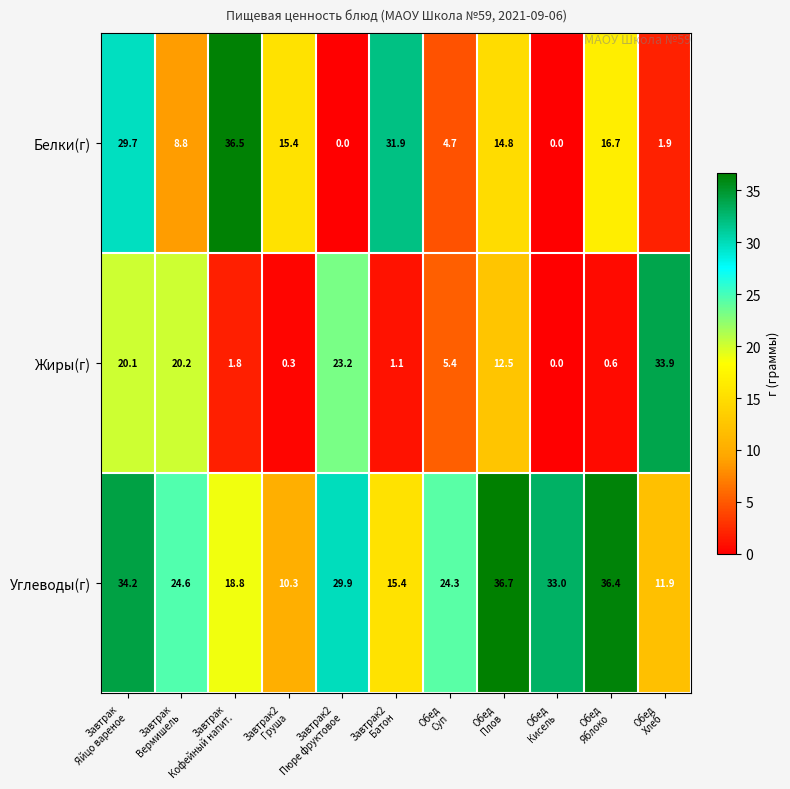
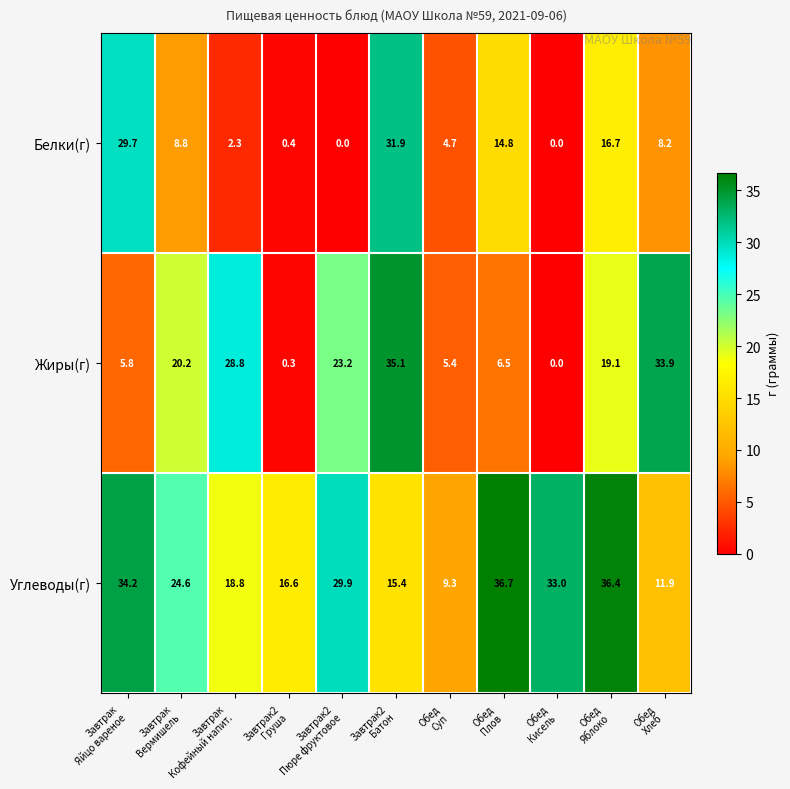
Белки(г), Завтрак Кофейный напит.: 36.5 -> 2.3
Белки(г), Завтрак2 Груша: 15.4 -> 0.4
Белки(г), Обед Хлеб: 1.9 -> 8.2
Жиры(г), Завтрак Яйцо вареное: 20.1 -> 5.8
Жиры(г), Завтрак Кофейный напит.: 1.8 -> 28.8
Жиры(г), Завтрак2 Батон: 1.1 -> 35.1
Жиры(г), Обед Плов: 12.5 -> 6.5
Жиры(г), Обед Яблоко: 0.6 -> 19.1
Углеводы(г), Завтрак2 Груша: 10.3 -> 16.6
Углеводы(г), Обед Суп: 24.3 -> 9.3
